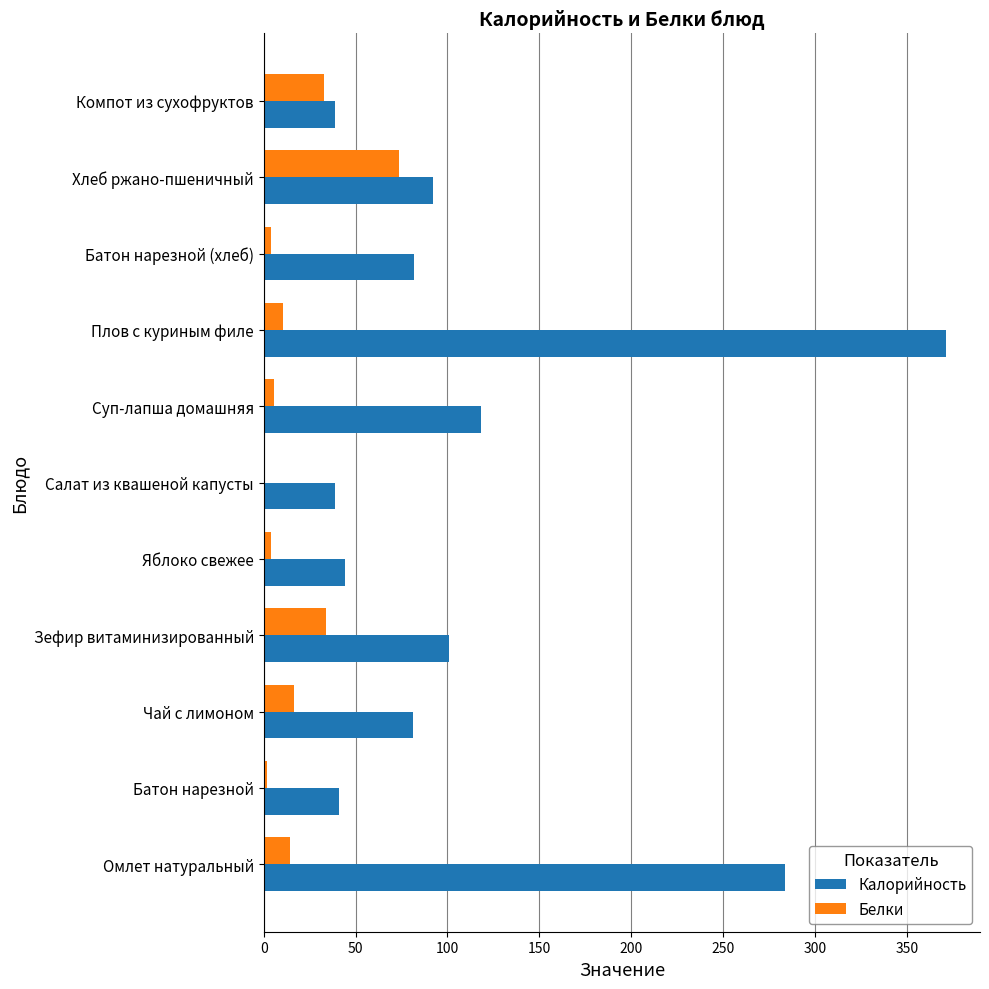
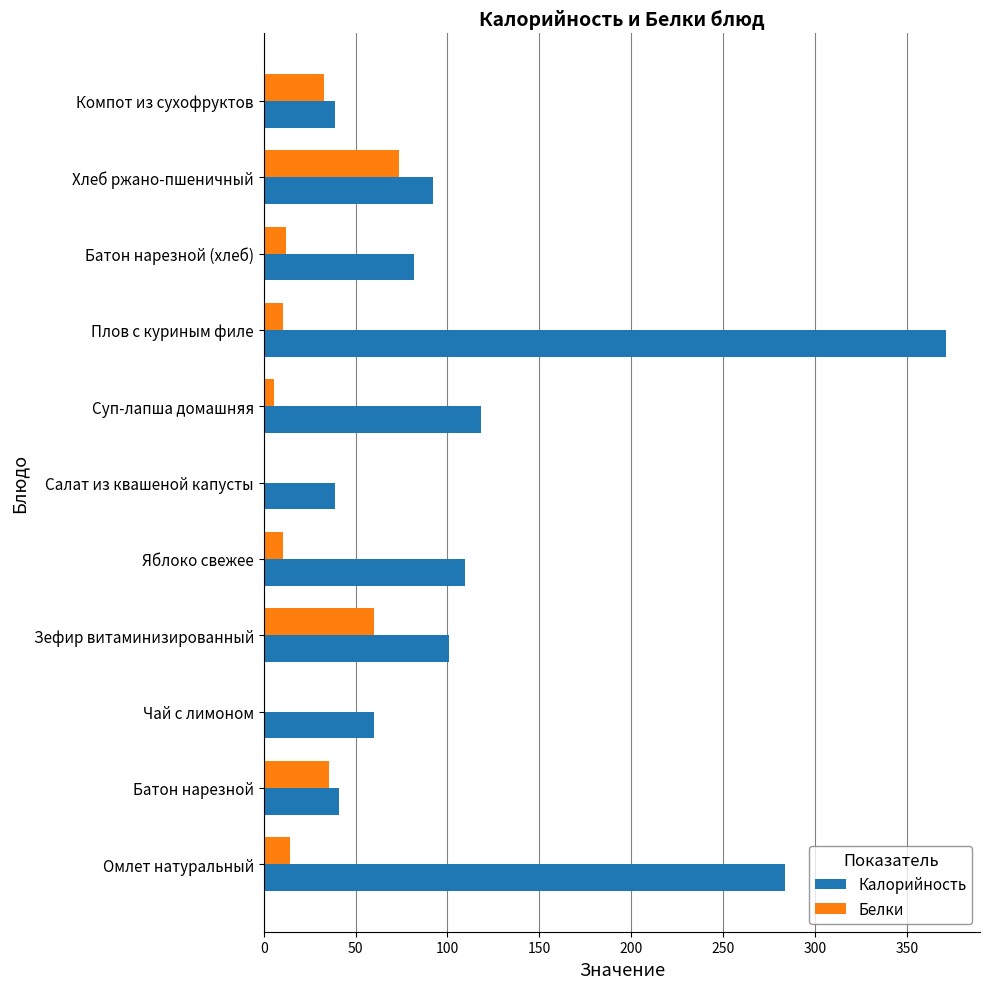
Белки, Батон нарезной (хлеб): 4 -> 12
Белки, Яблоко свежее: 4 -> 11
Калорийность, Яблоко свежее: 44 -> 109
Белки, Зефир витаминизированный: 34 -> 60
Белки, Чай с лимоном: 17 -> 0
Калорийность, Чай с лимоном: 82 -> 60
Белки, Батон нарезной: 2 -> 36
